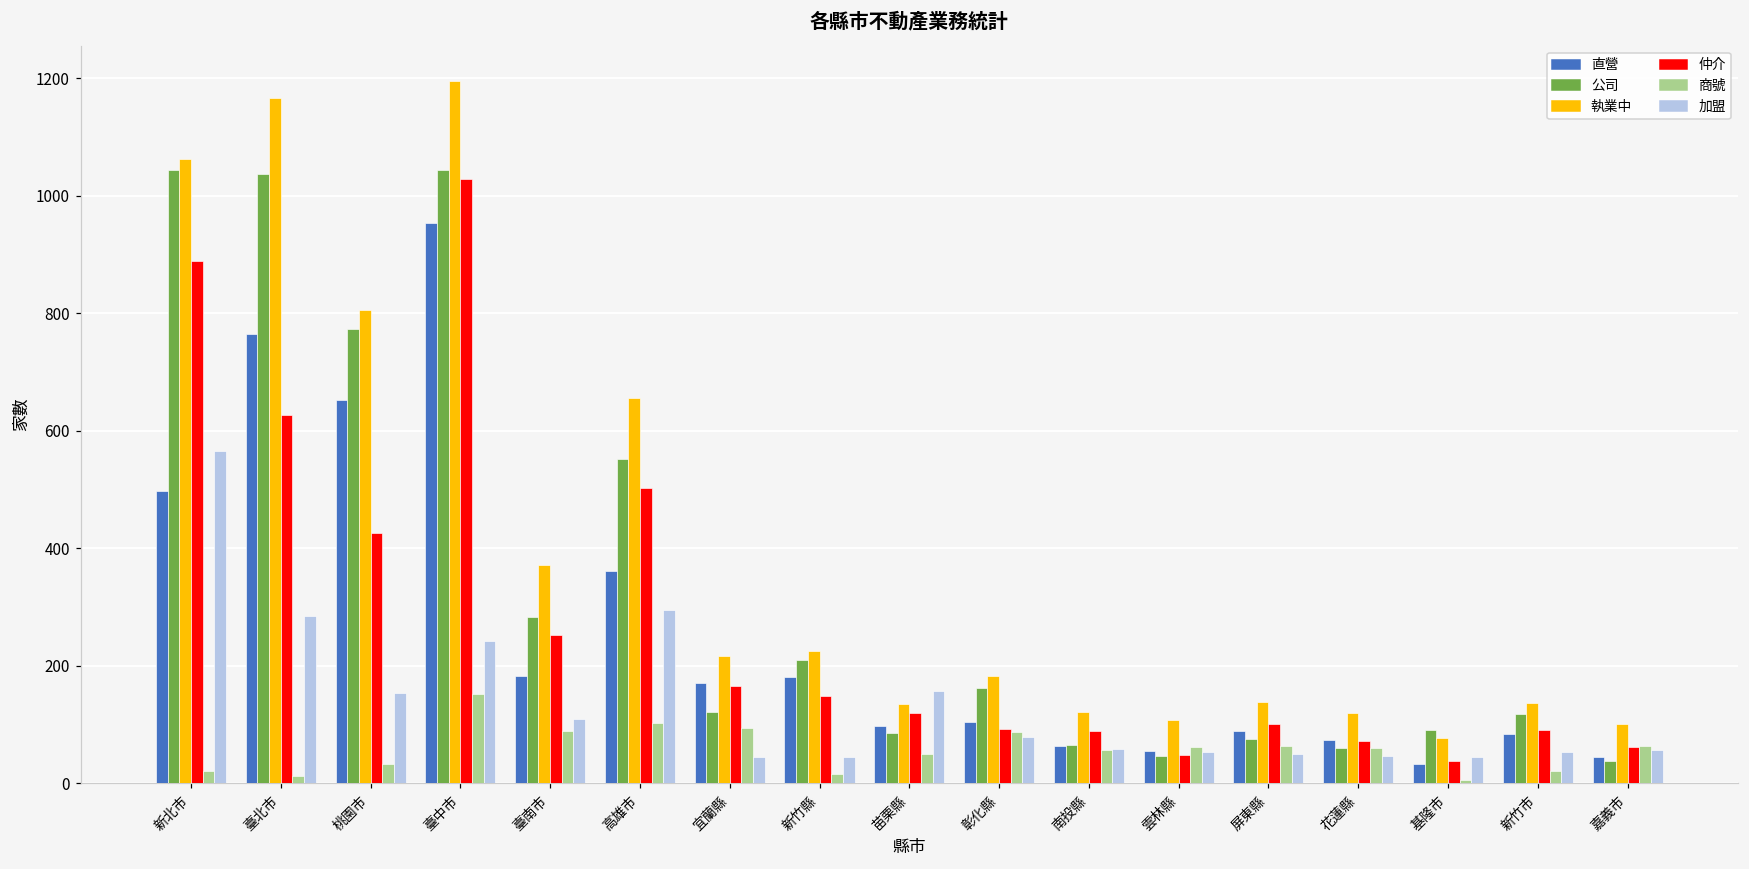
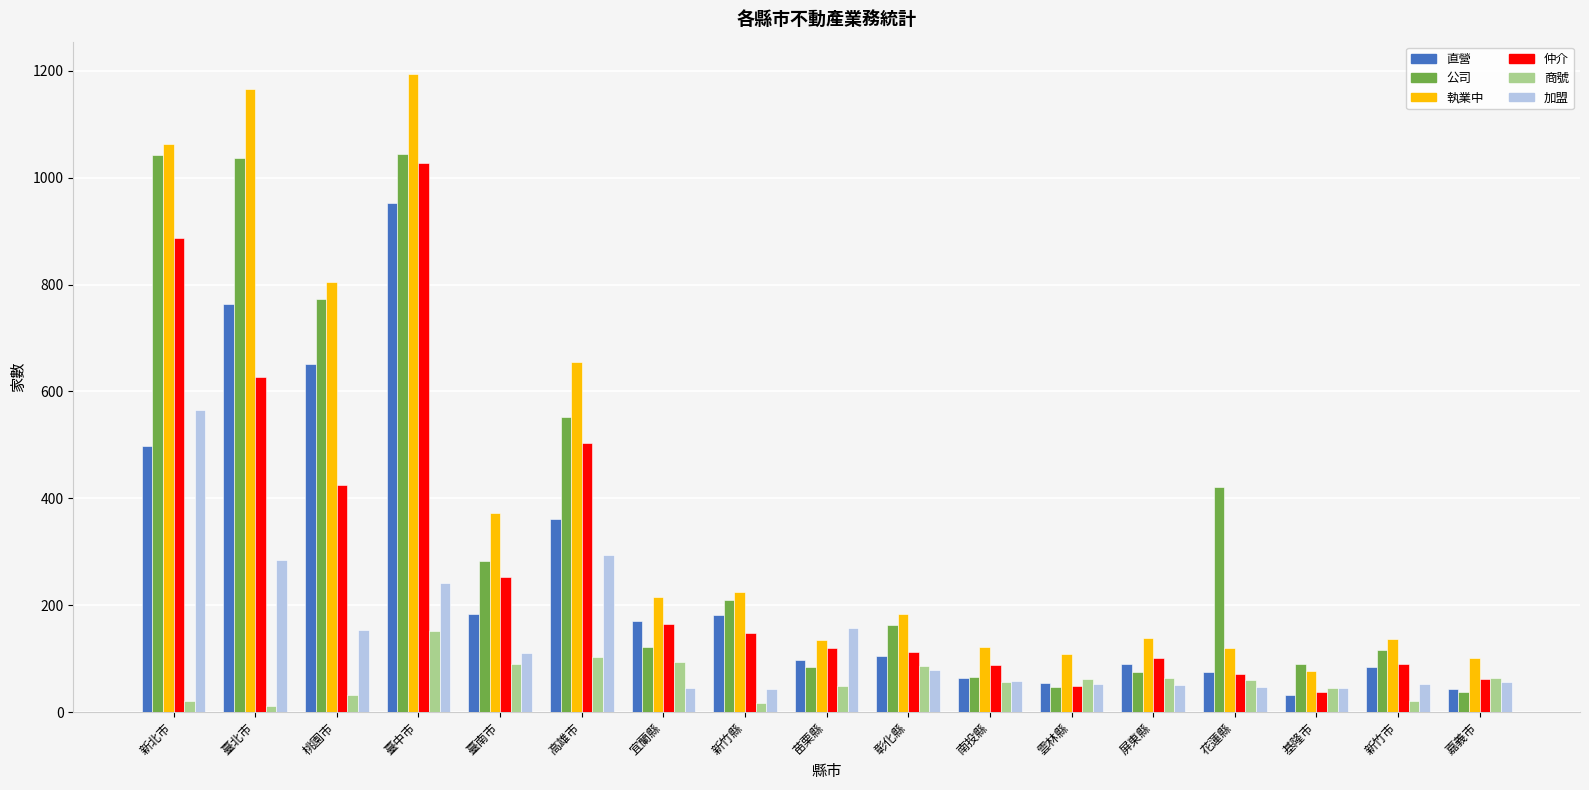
仲介, 彰化縣: 90 -> 110
公司, 花蓮縣: 60 -> 420
商號, 基隆市: 10 -> 50
